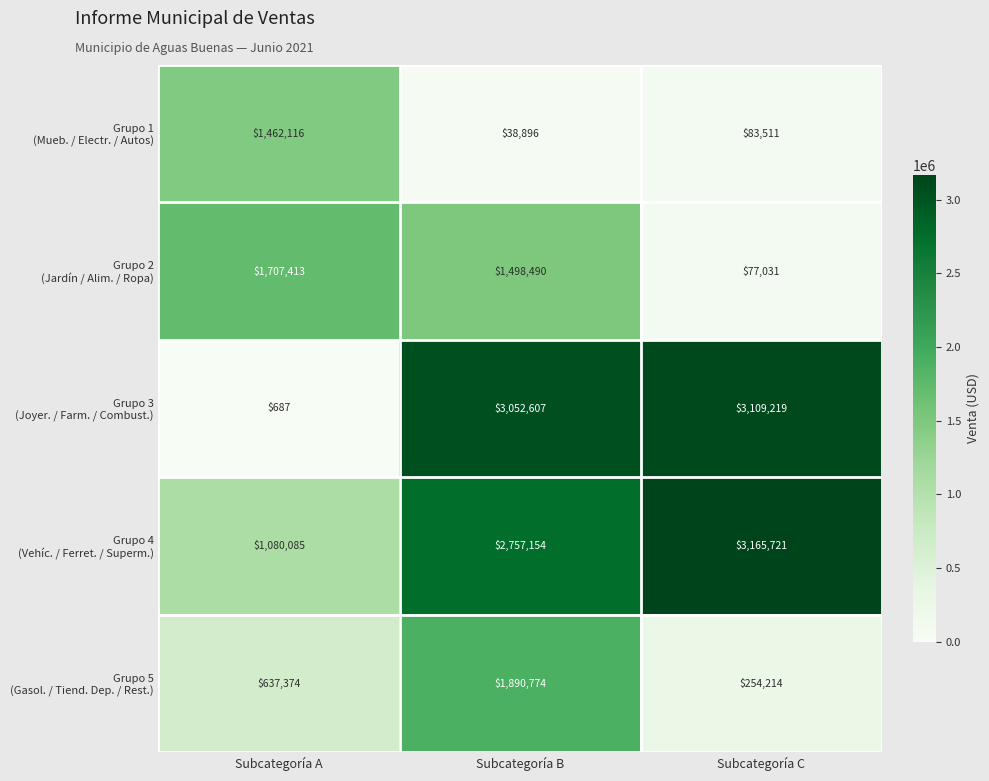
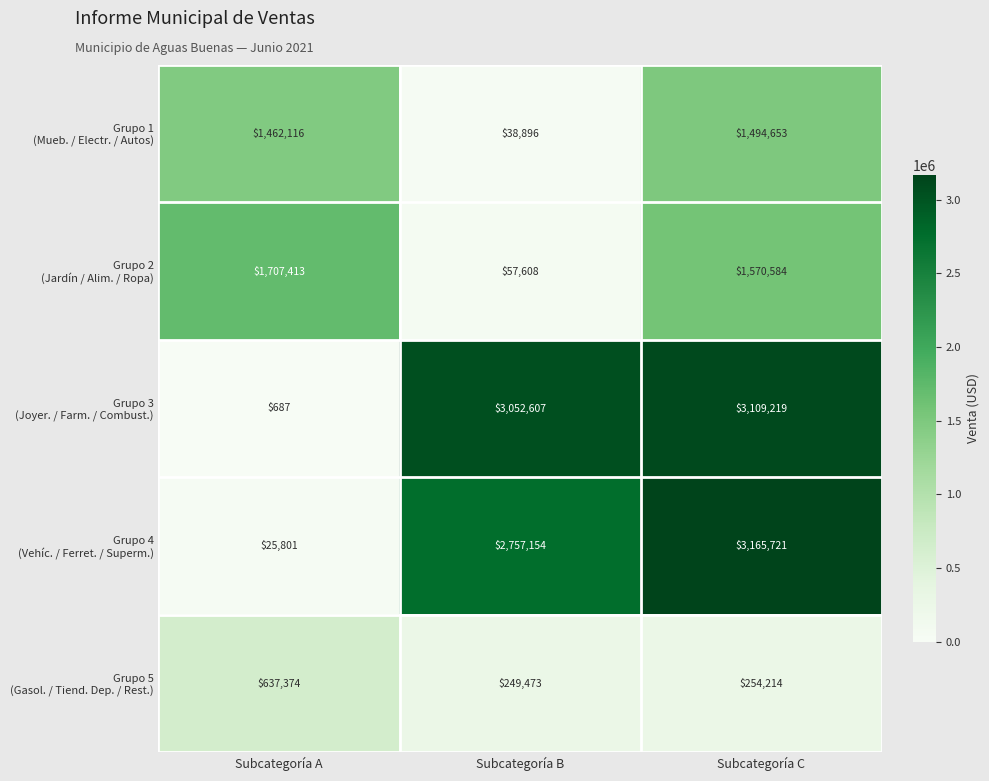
Grupo 1 (Mueb. / Electr. / Autos), Subcategoría C: $83,511 -> $1,494,653
Grupo 2 (Jardín / Alim. / Ropa), Subcategoría B: $1,498,490 -> $57,608
Grupo 2 (Jardín / Alim. / Ropa), Subcategoría C: $77,031 -> $1,570,584
Grupo 4 (Vehíc. / Ferret. / Superm.), Subcategoría A: $1,080,085 -> $25,801
Grupo 5 (Gasol. / Tiend. Dep. / Rest.), Subcategoría B: $1,890,774 -> $249,473
